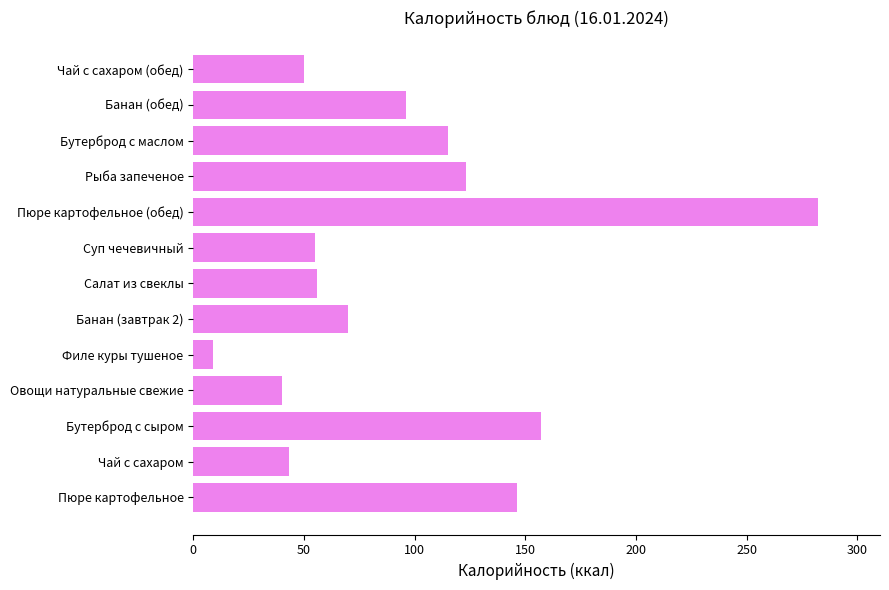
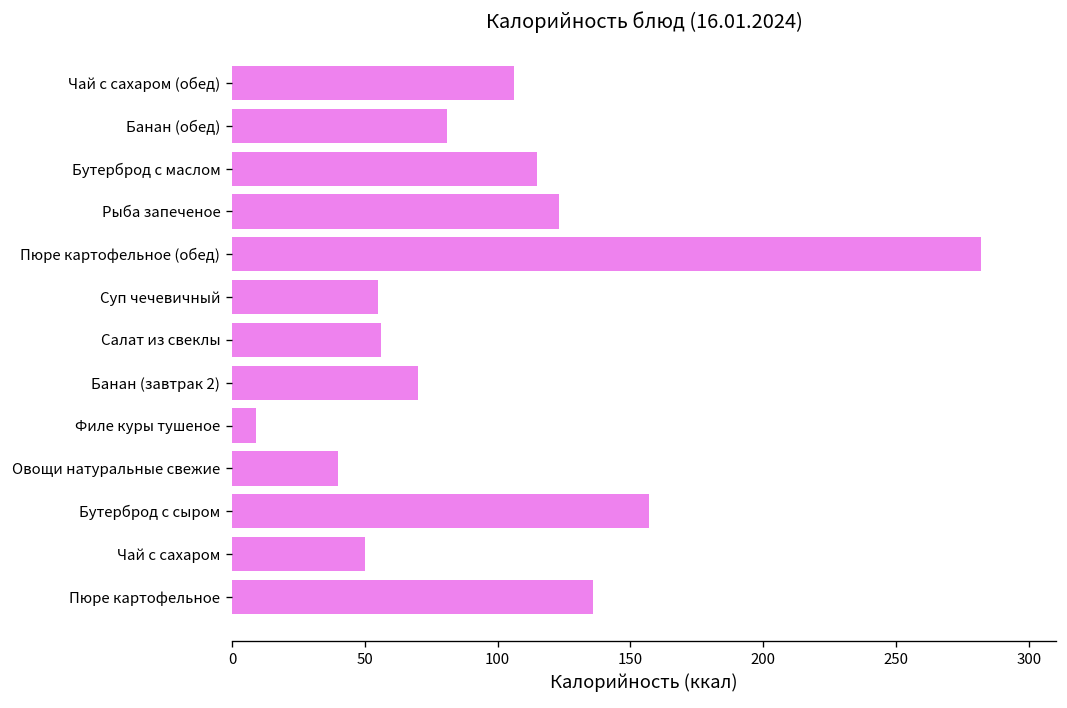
Чай с сахаром (обед): 50 -> 106
Банан (обед): 96 -> 81
Чай с сахаром: 43 -> 50
Пюре картофельное: 146 -> 136
